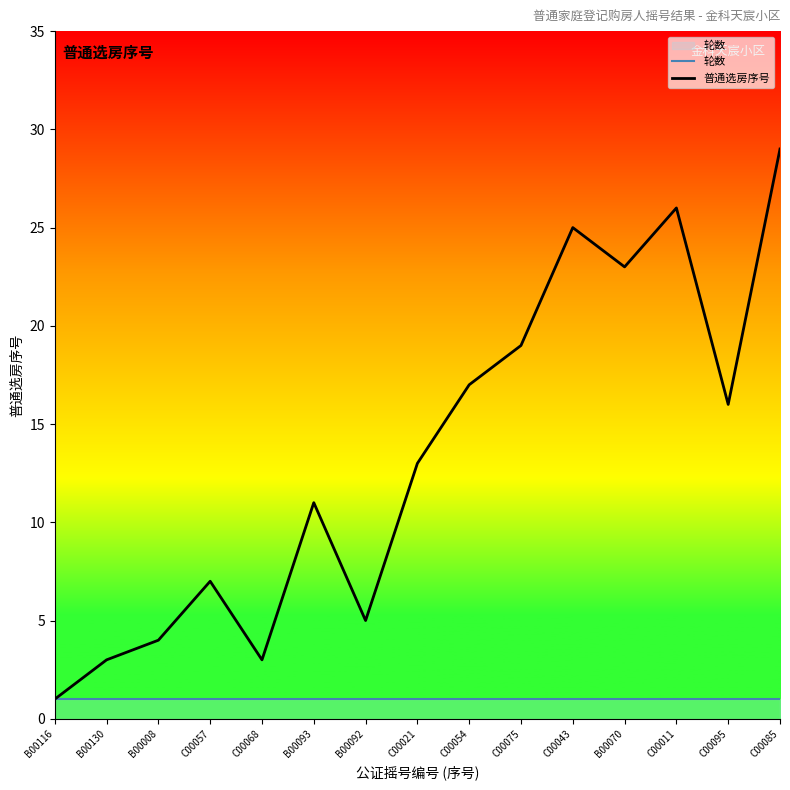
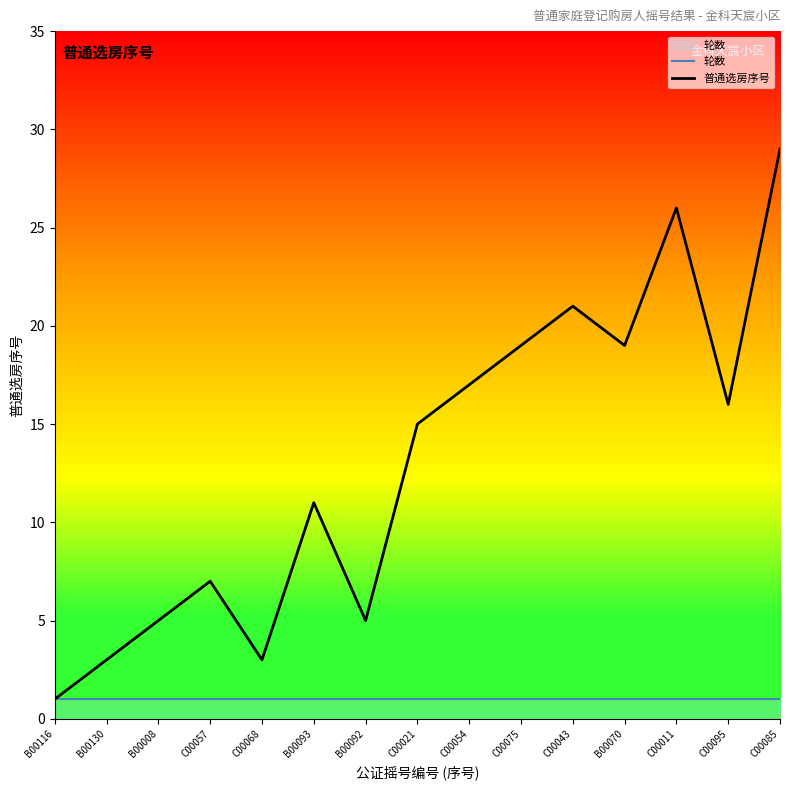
普通选房序号, B00008: 4 -> 5
普通选房序号, C00021: 13 -> 15
普通选房序号, C00043: 25 -> 21
普通选房序号, B00070: 23 -> 19
